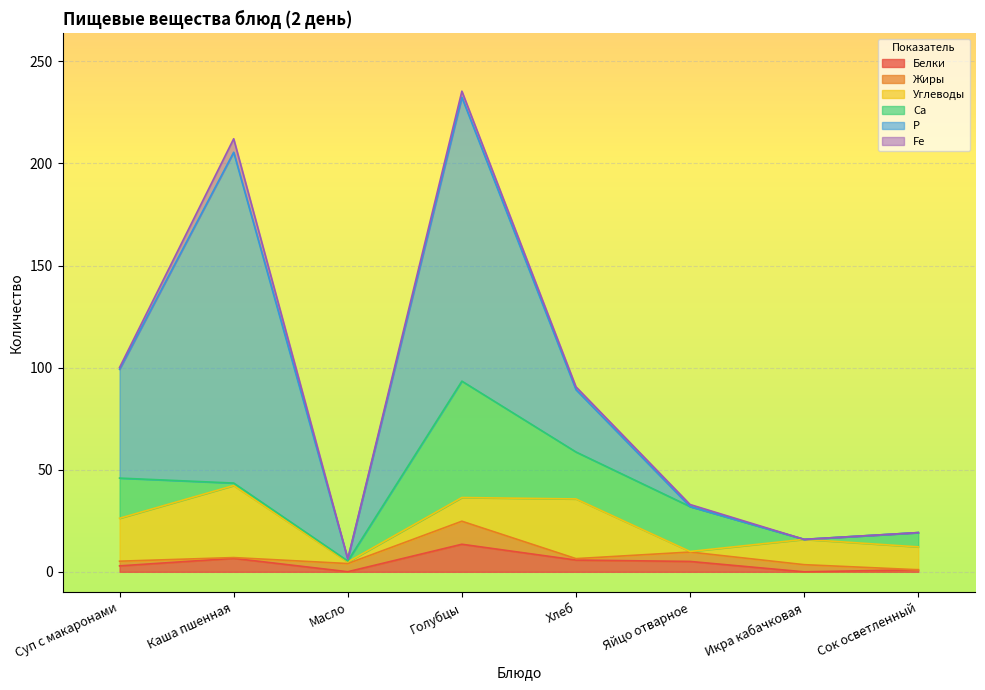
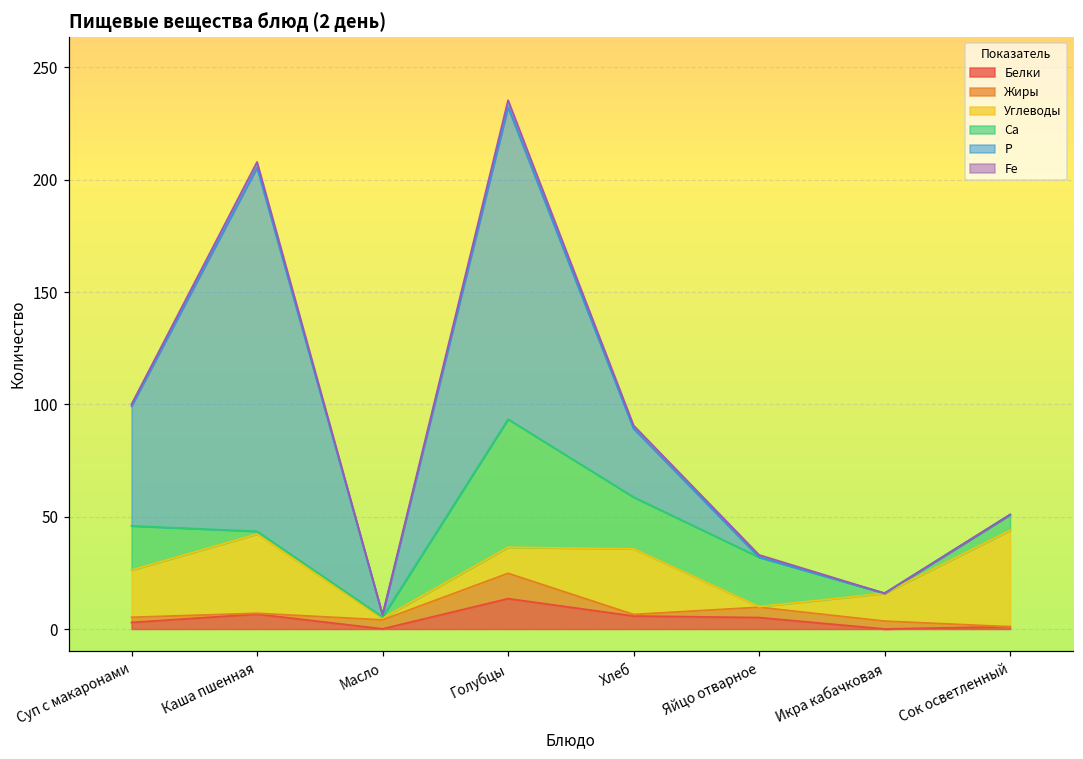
Fe, Каша пшенная: 7 -> 2
Углеводы, Сок осветленный: 11 -> 43
